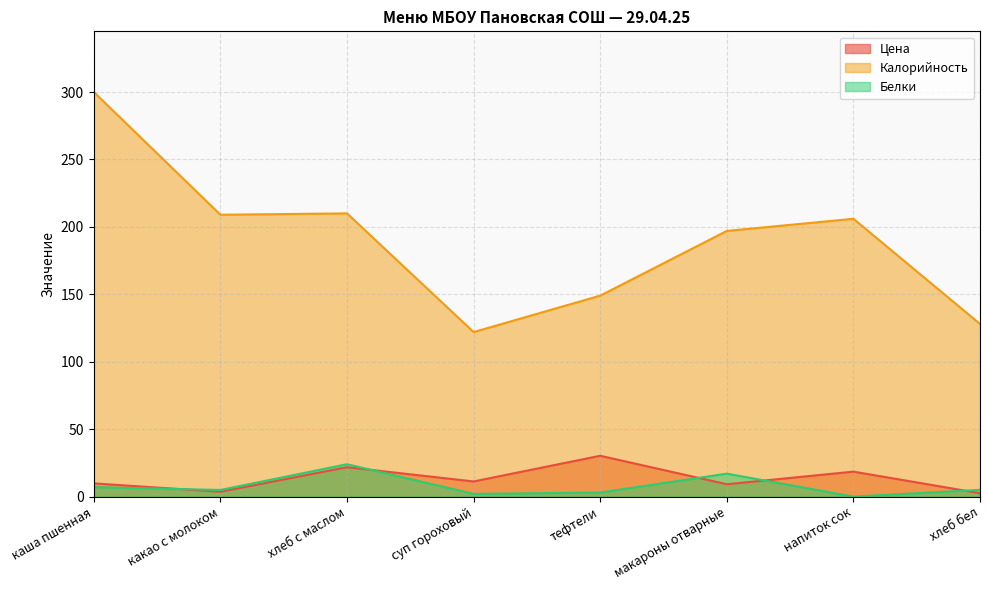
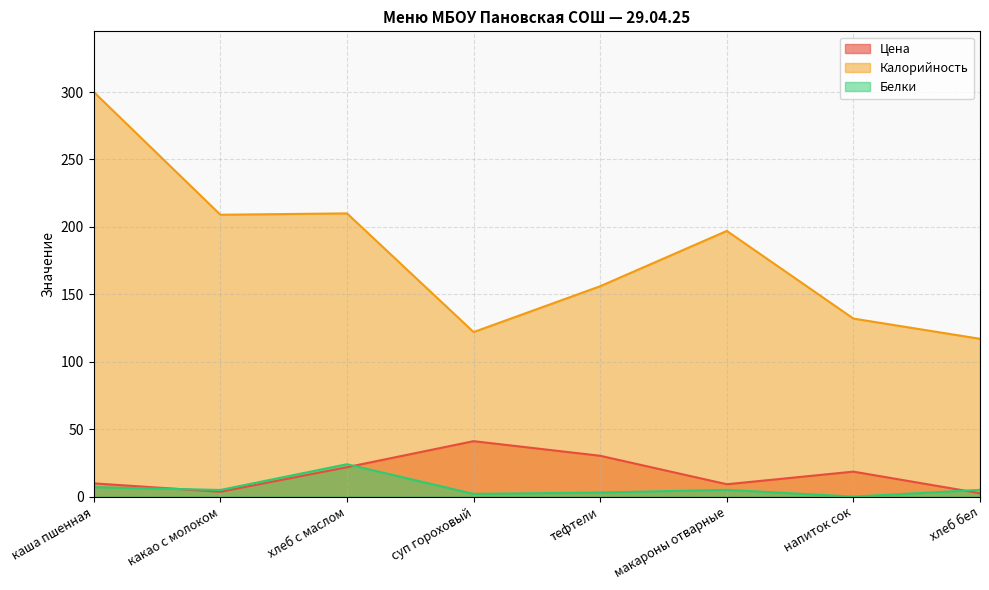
Цена, суп гороховый: 11 -> 41
Калорийность, тефтели: 149 -> 156
Белки, макароны отварные: 17 -> 5
Калорийность, напиток сок: 206 -> 132
Калорийность, хлеб бел: 128 -> 117
